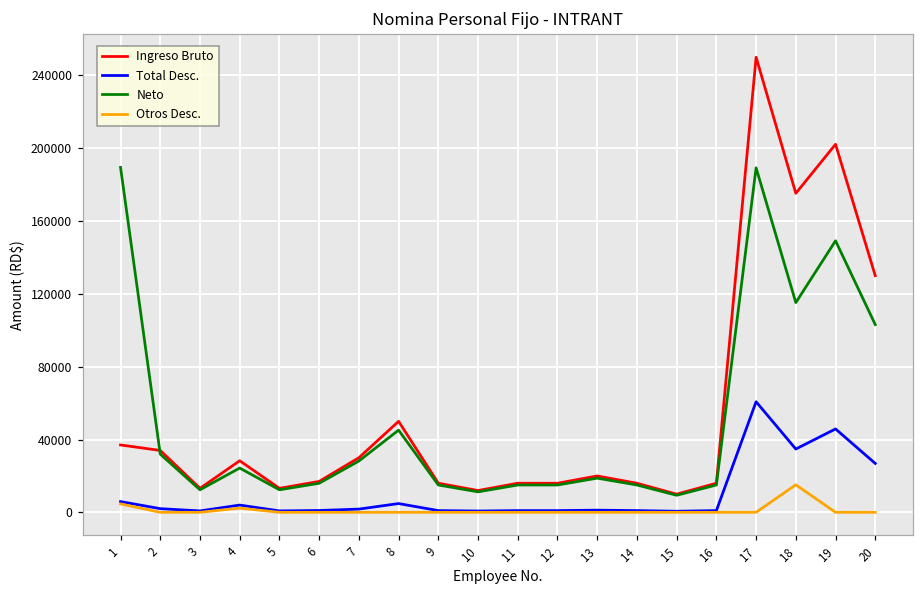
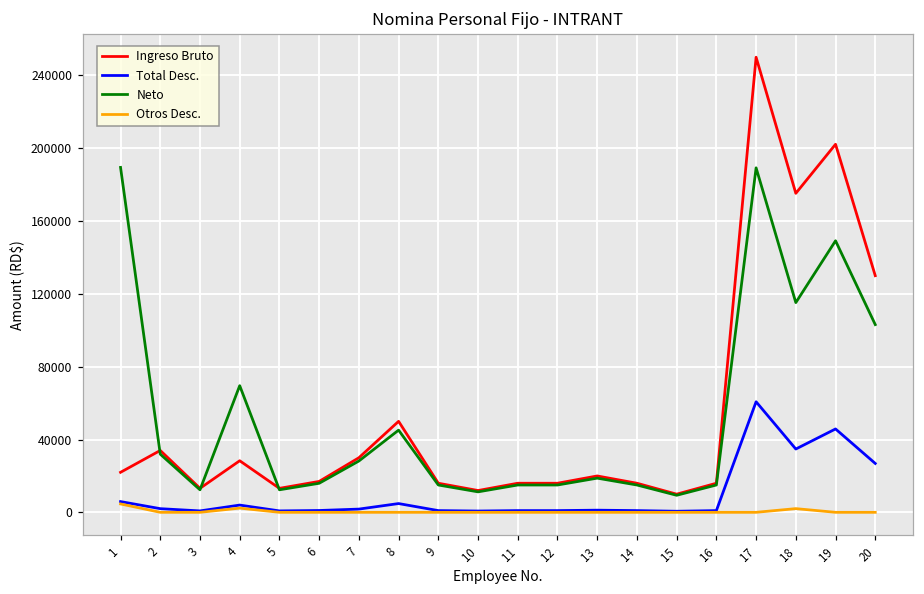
Ingreso Bruto, 1: 37000 -> 22000
Neto, 4: 24000 -> 70000
Otros Desc., 18: 15000 -> 2000
